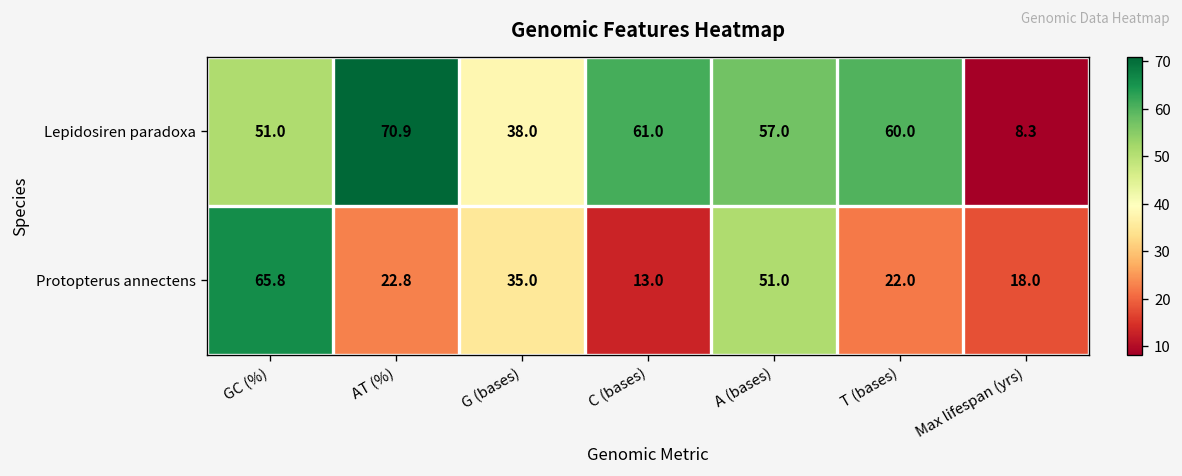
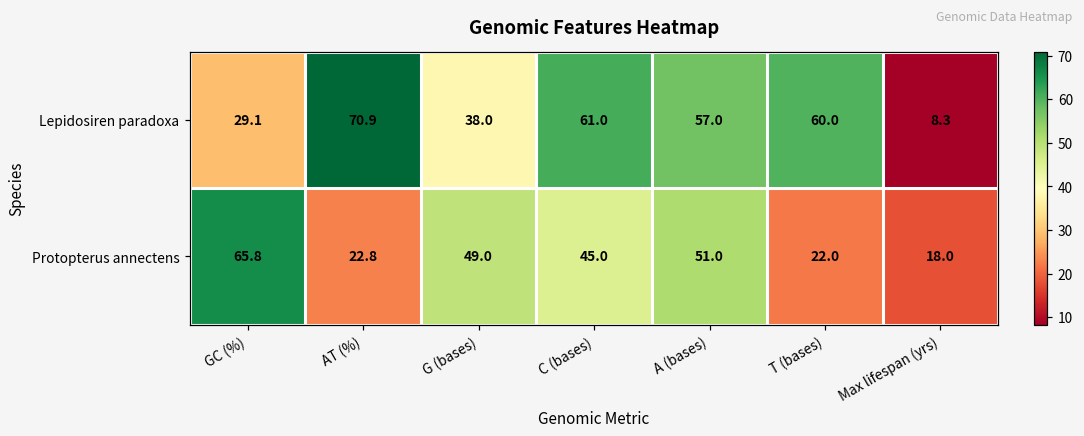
Lepidosiren paradoxa, GC (%): 51.0 -> 29.1
Protopterus annectens, G (bases): 35.0 -> 49.0
Protopterus annectens, C (bases): 13.0 -> 45.0
